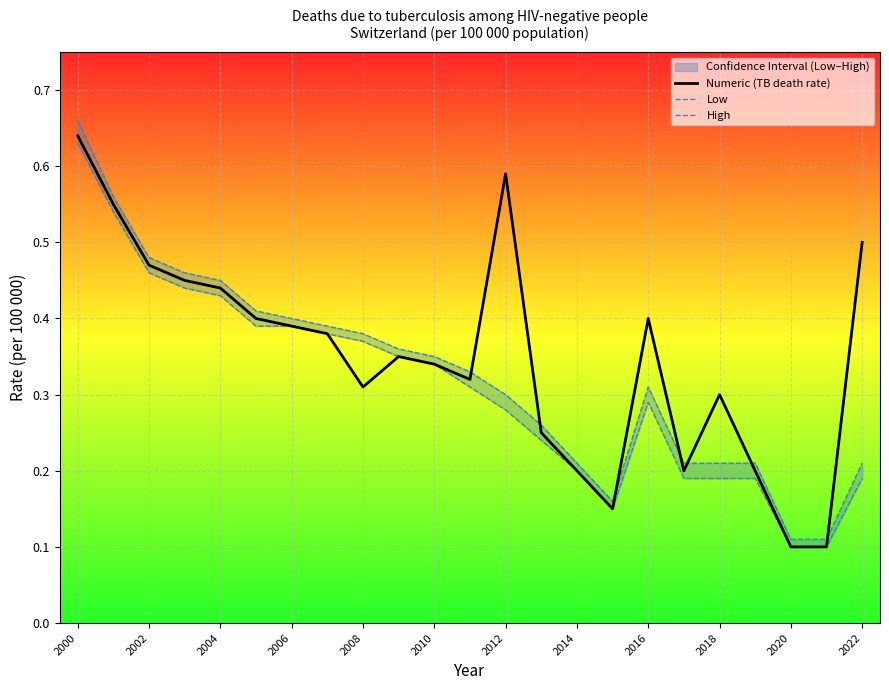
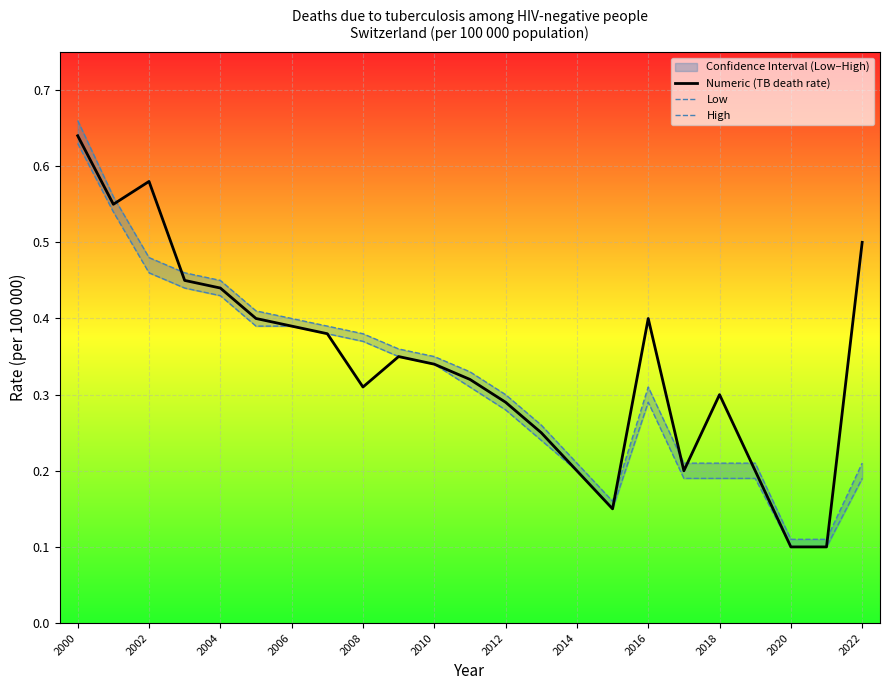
Numeric (TB death rate), 2002: 0.47 -> 0.58
Numeric (TB death rate), 2012: 0.59 -> 0.29
